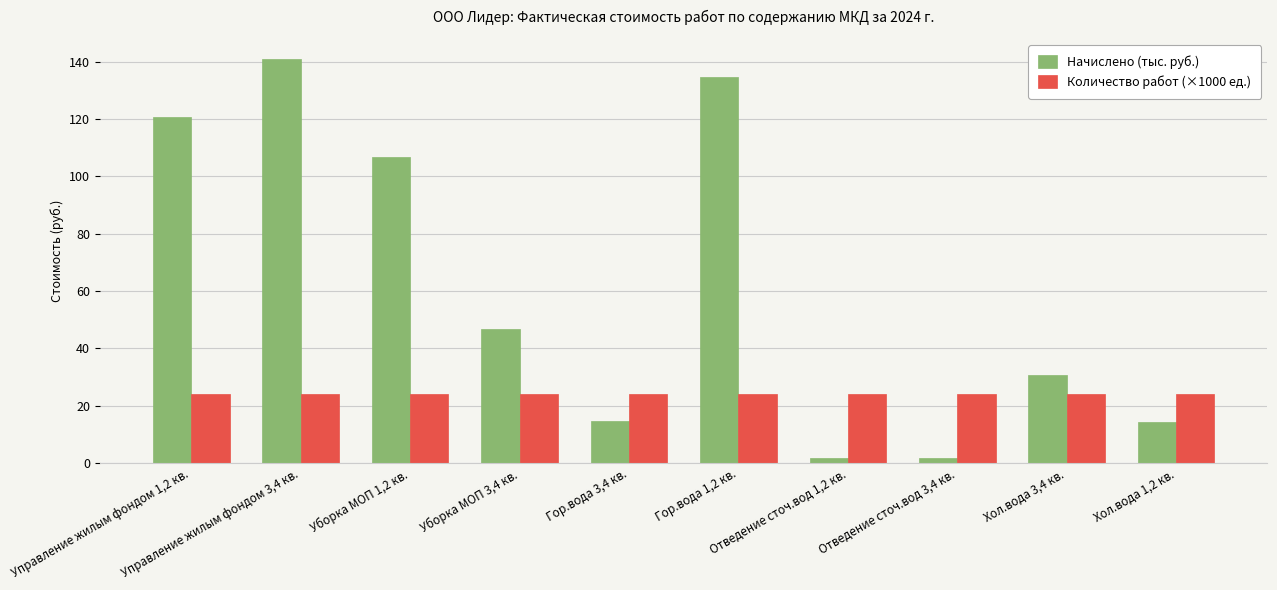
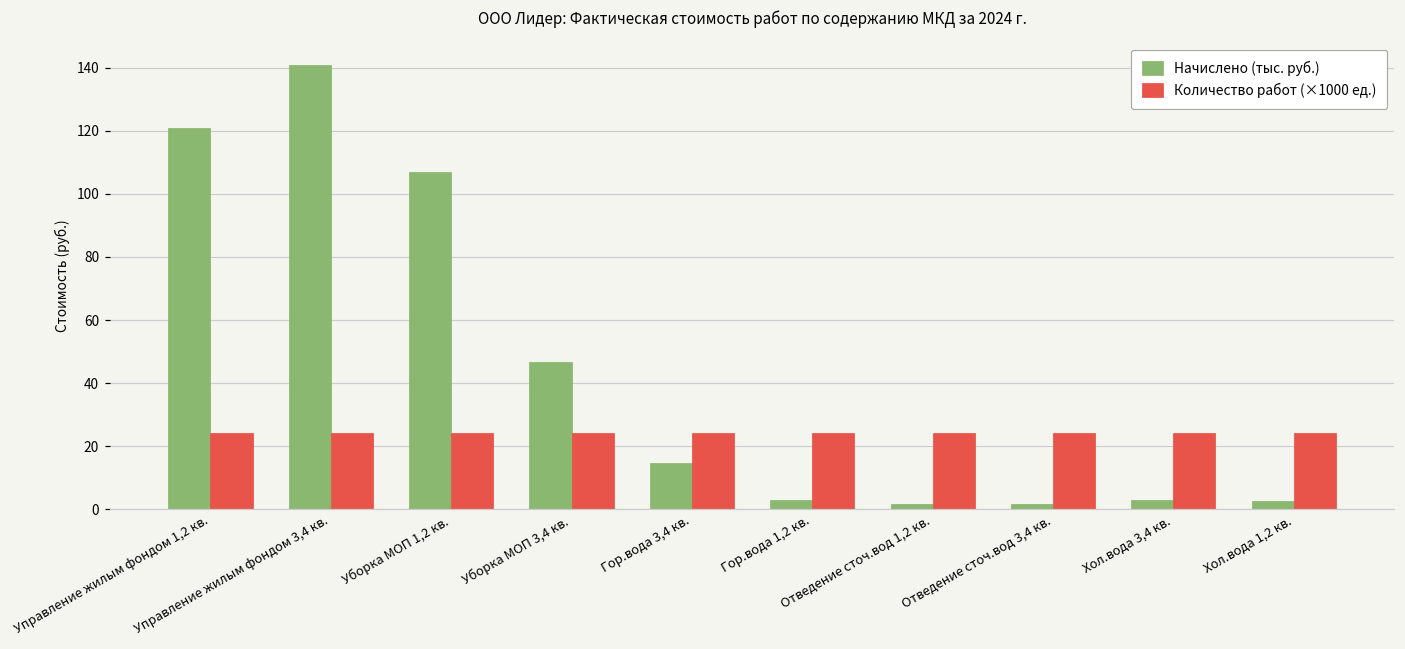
Начислено (тыс. руб.), Гор.вода 1,2 кв.: 134 -> 3
Начислено (тыс. руб.), Хол.вода 3,4 кв.: 31 -> 3
Начислено (тыс. руб.), Хол.вода 1,2 кв.: 14 -> 3
